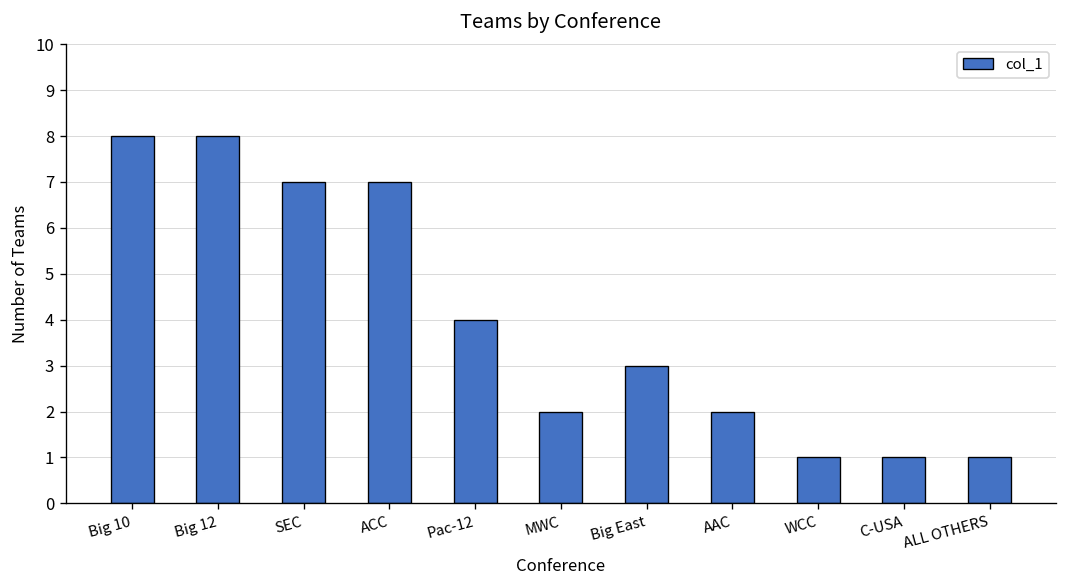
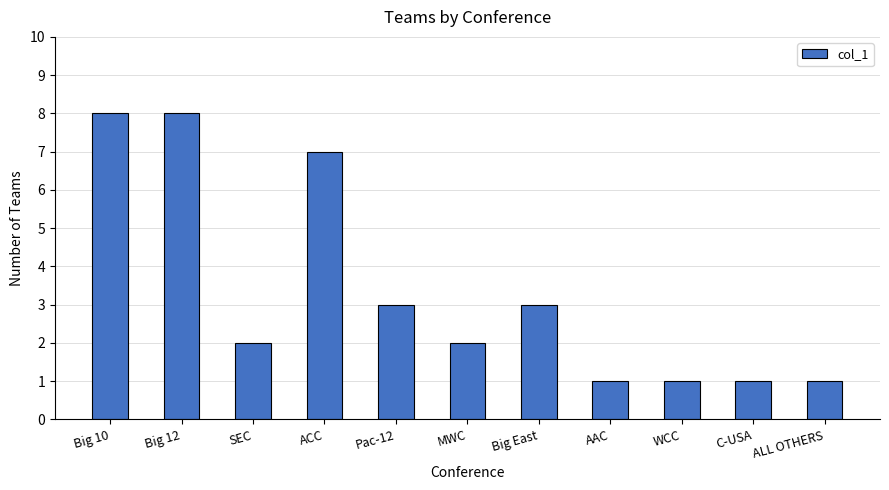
SEC: 7 -> 2
Pac-12: 4 -> 3
AAC: 2 -> 1
